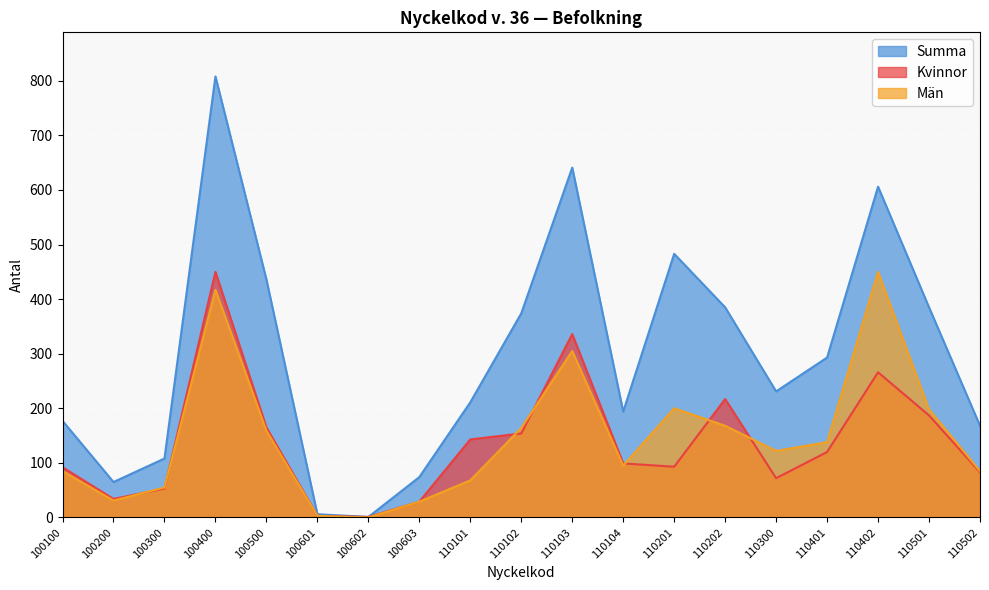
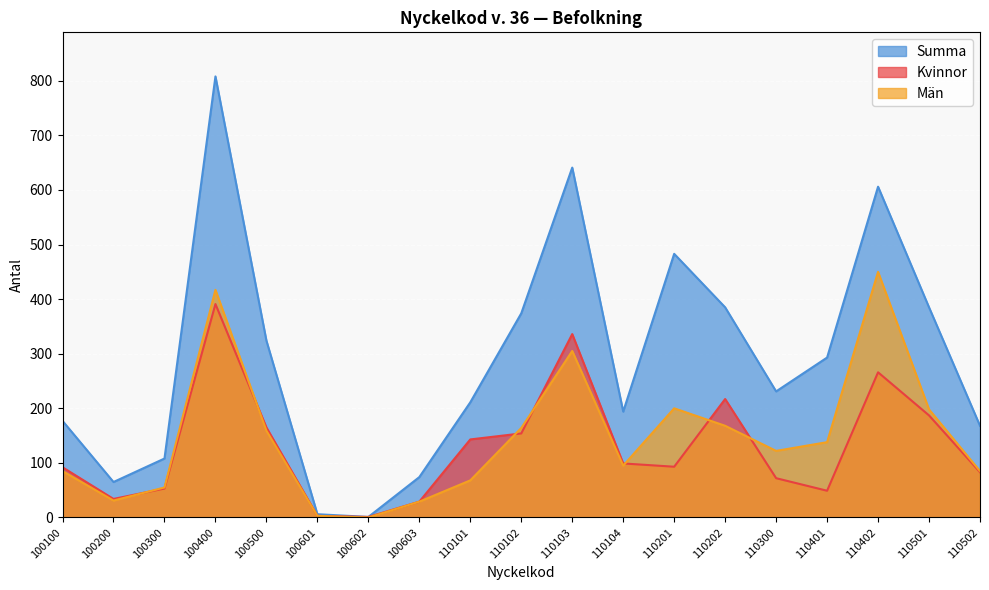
Kvinnor, 100400: 450 -> 390
Summa, 100500: 440 -> 320
Kvinnor, 110401: 120 -> 50
